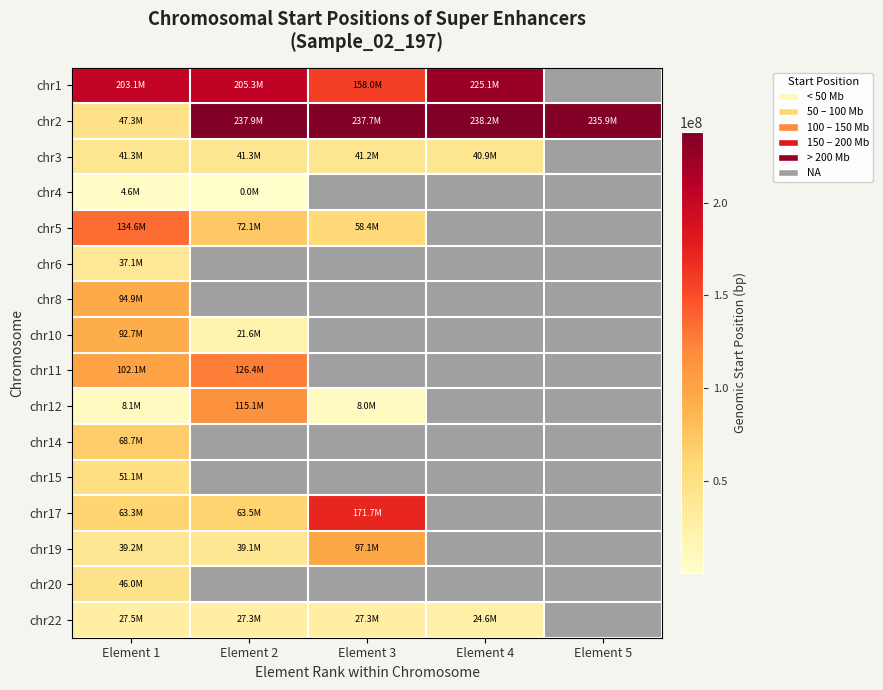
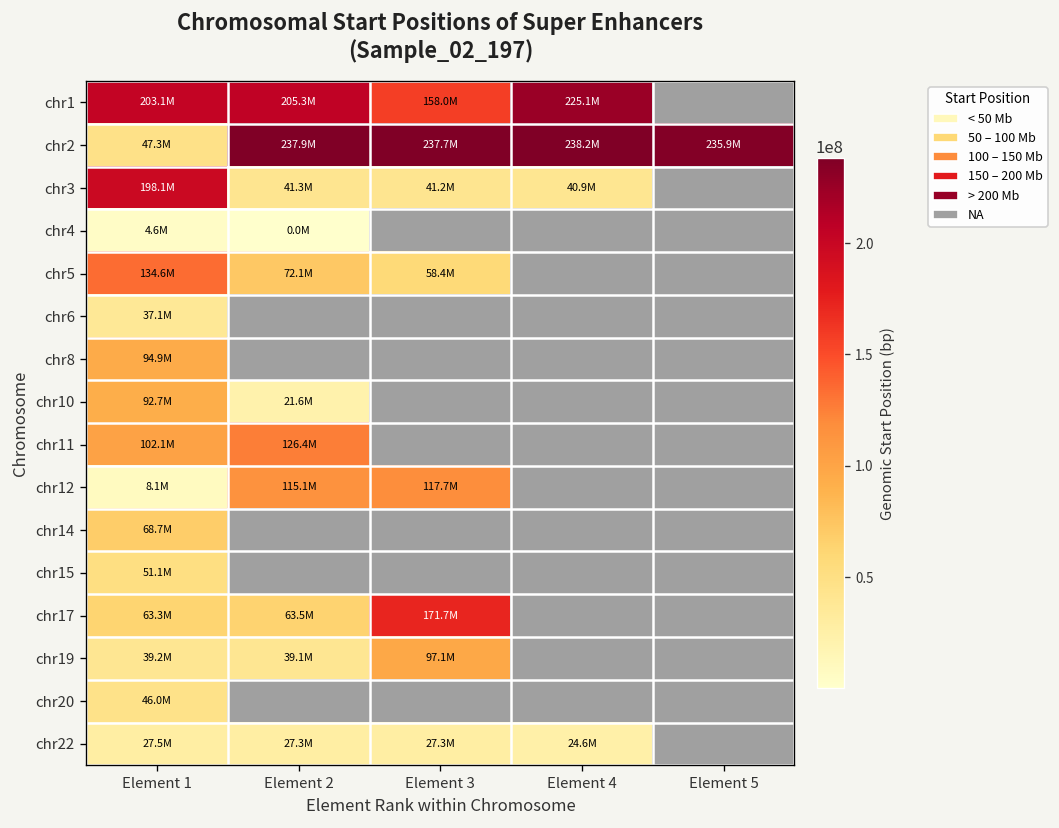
chr3, Element 1: 41.3M -> 198.1M
chr12, Element 3: 8.0M -> 117.7M
